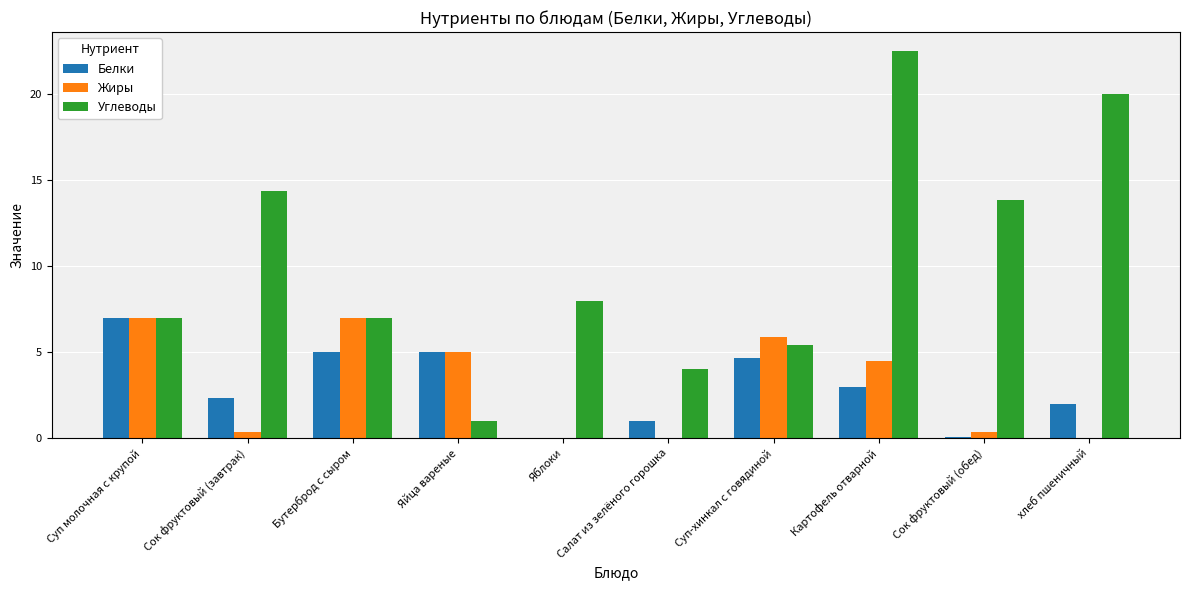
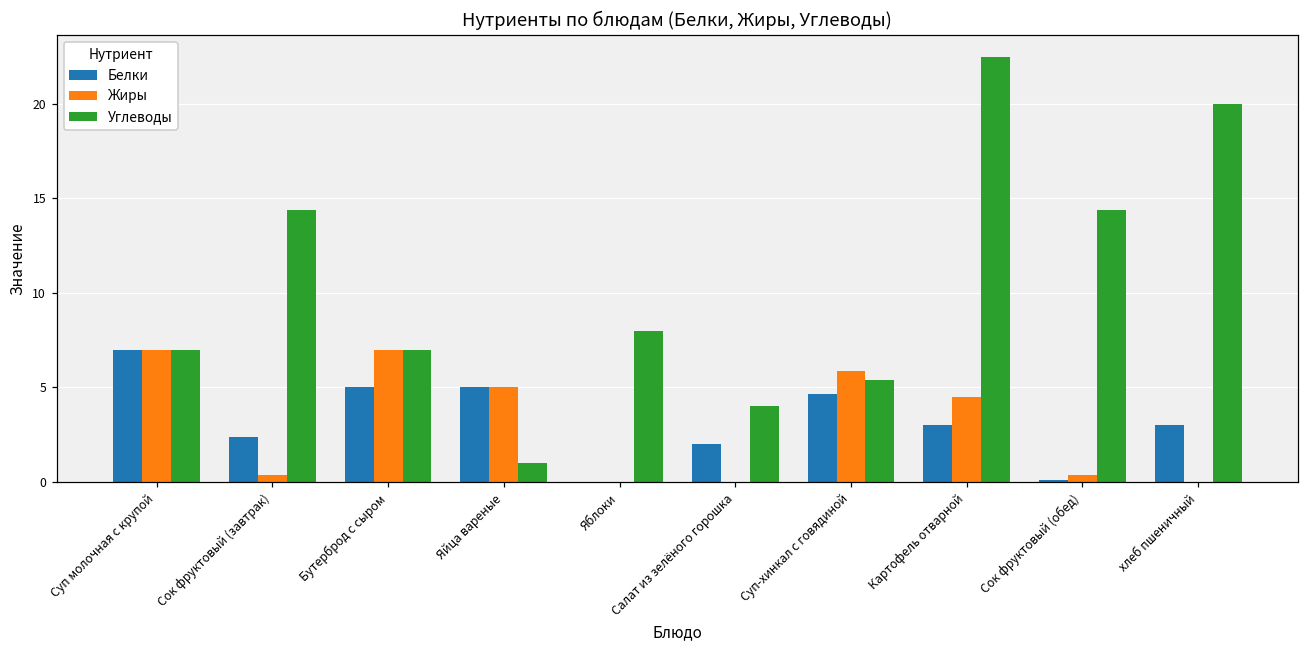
Белки, Салат из зелёного горошка: 1 -> 2
Углеводы, Сок фруктовый (обед): 13.8 -> 14.4
Белки, хлеб пшеничный: 2 -> 3
